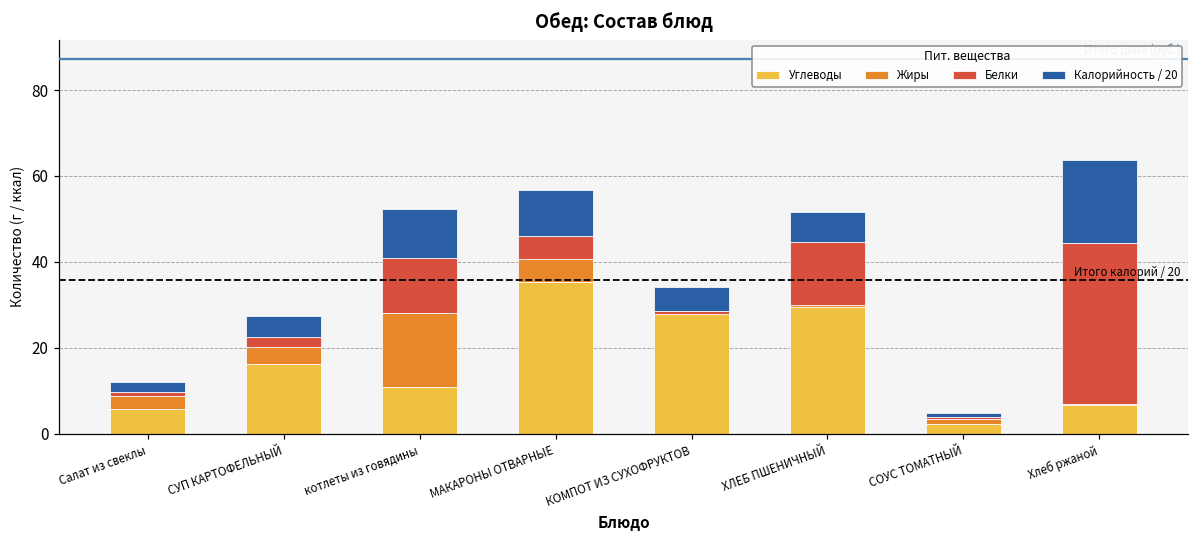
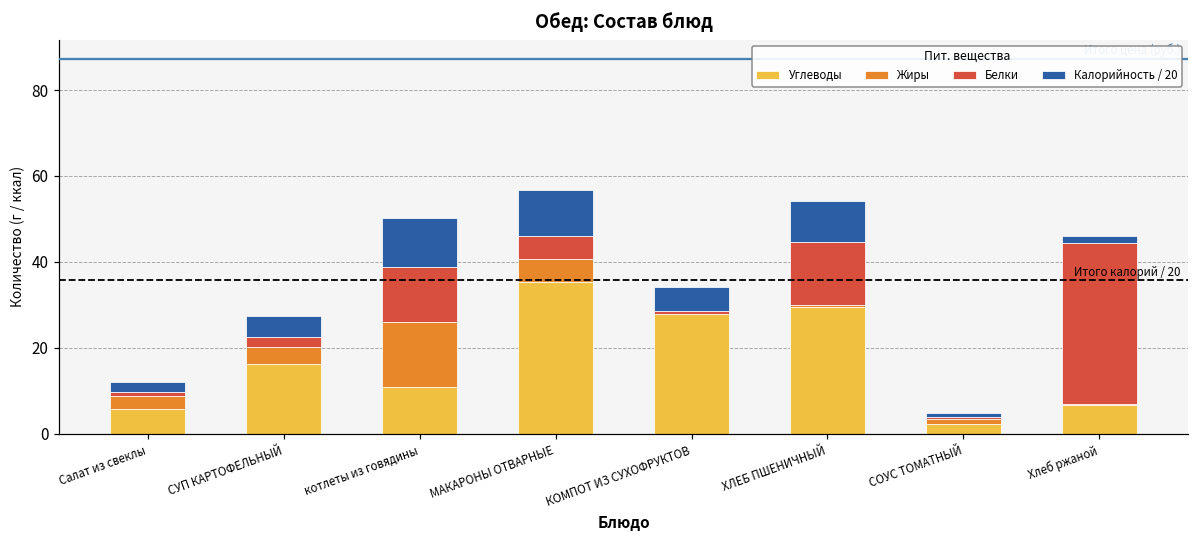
Жиры, котлеты из говядины: 17 -> 15
Калорийность / 20, ХЛЕБ ПШЕНИЧНЫЙ: 7 -> 10
Калорийность / 20, Хлеб ржаной: 20 -> 2
